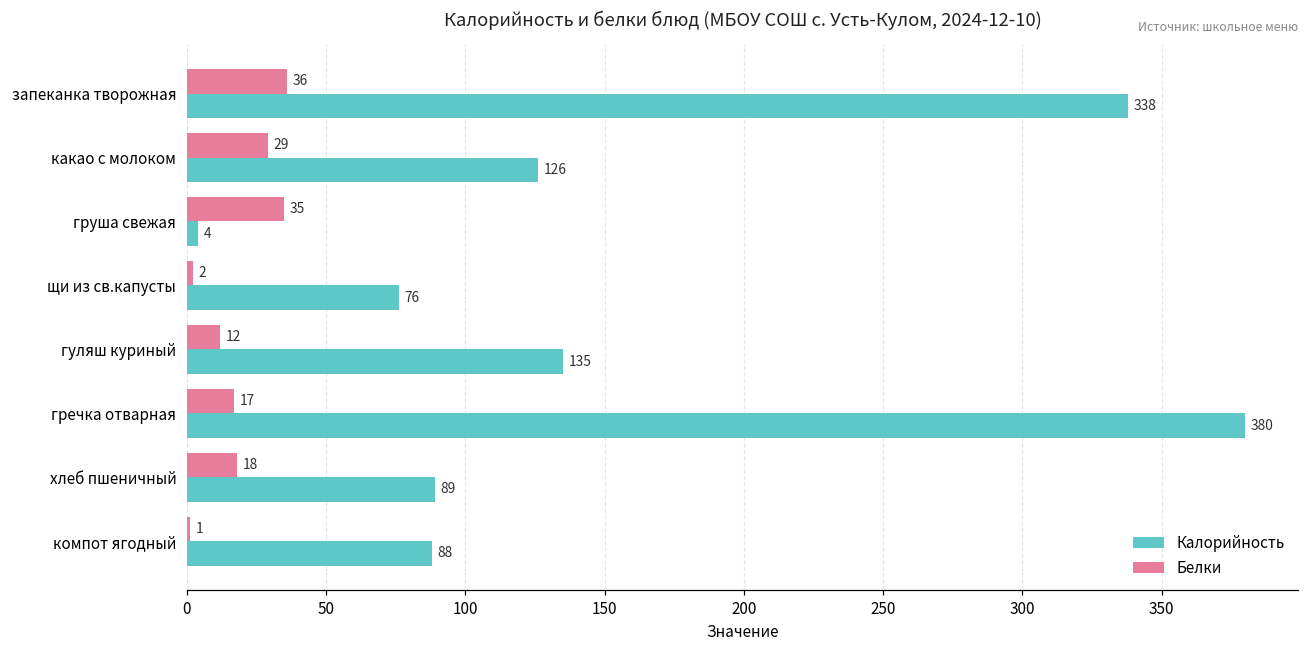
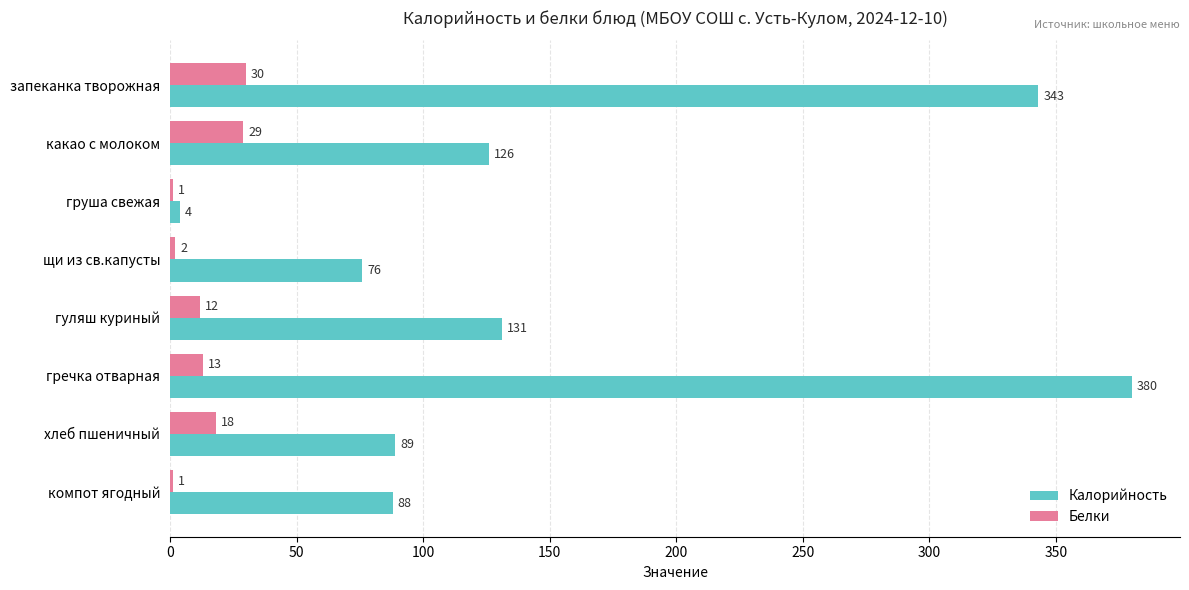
Белки, запеканка творожная: 36 -> 30
Калорийность, запеканка творожная: 338 -> 343
Белки, груша свежая: 35 -> 1
Калорийность, гуляш куриный: 135 -> 131
Белки, гречка отварная: 17 -> 13
